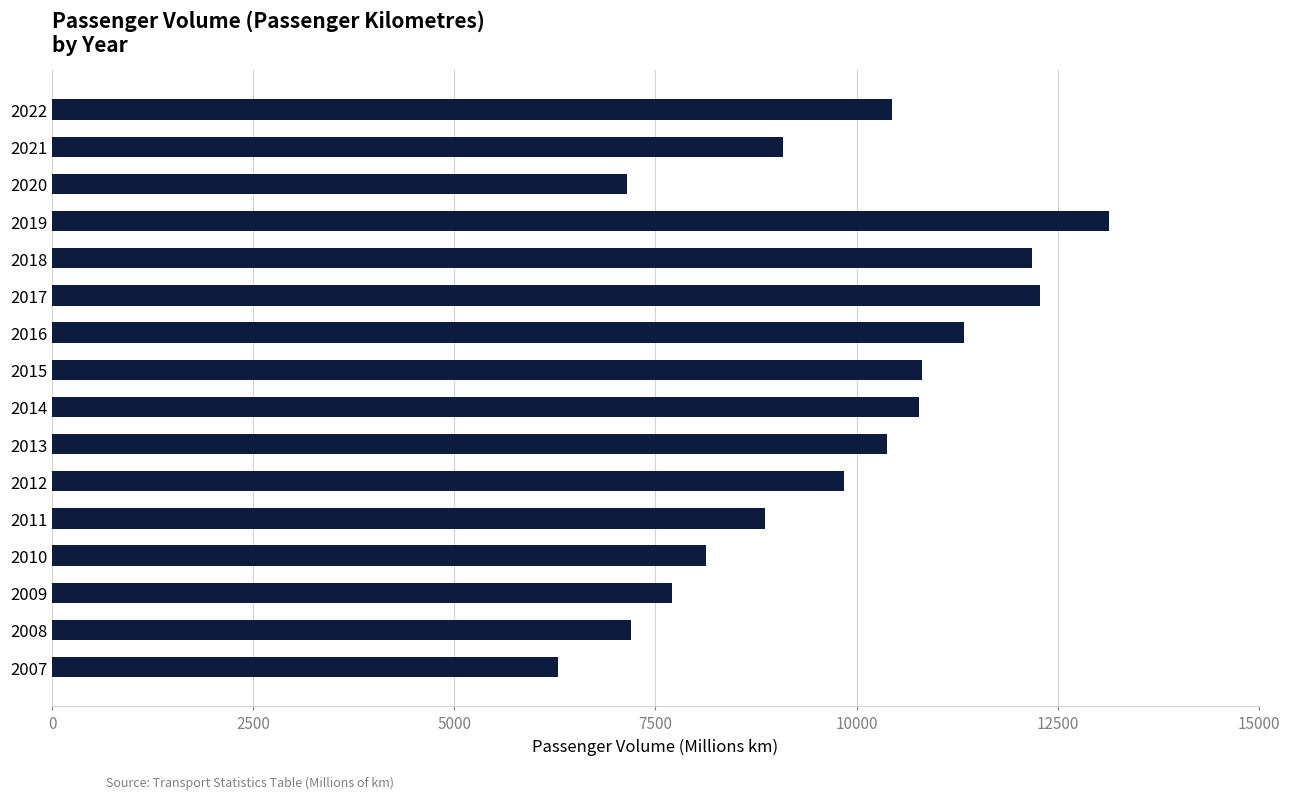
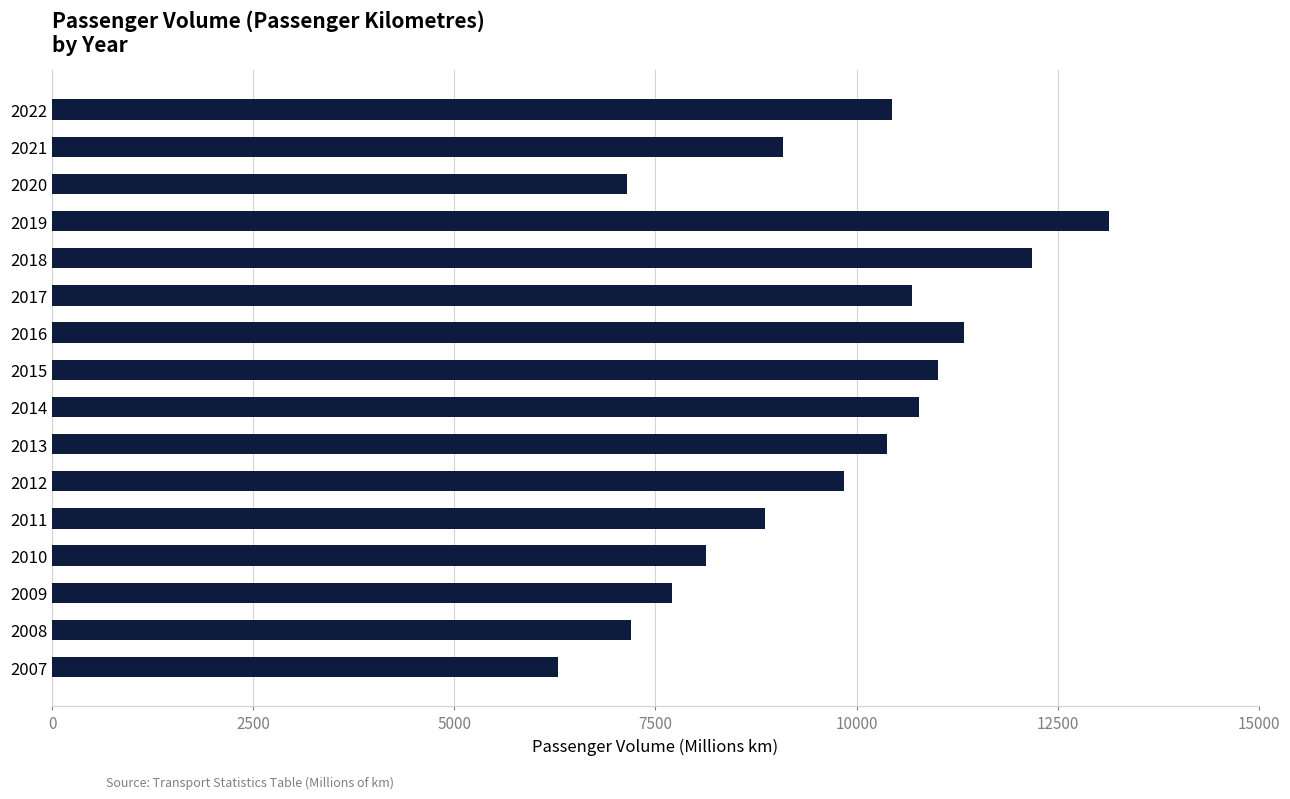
2017: 12300 -> 10700
2015: 10800 -> 11000
